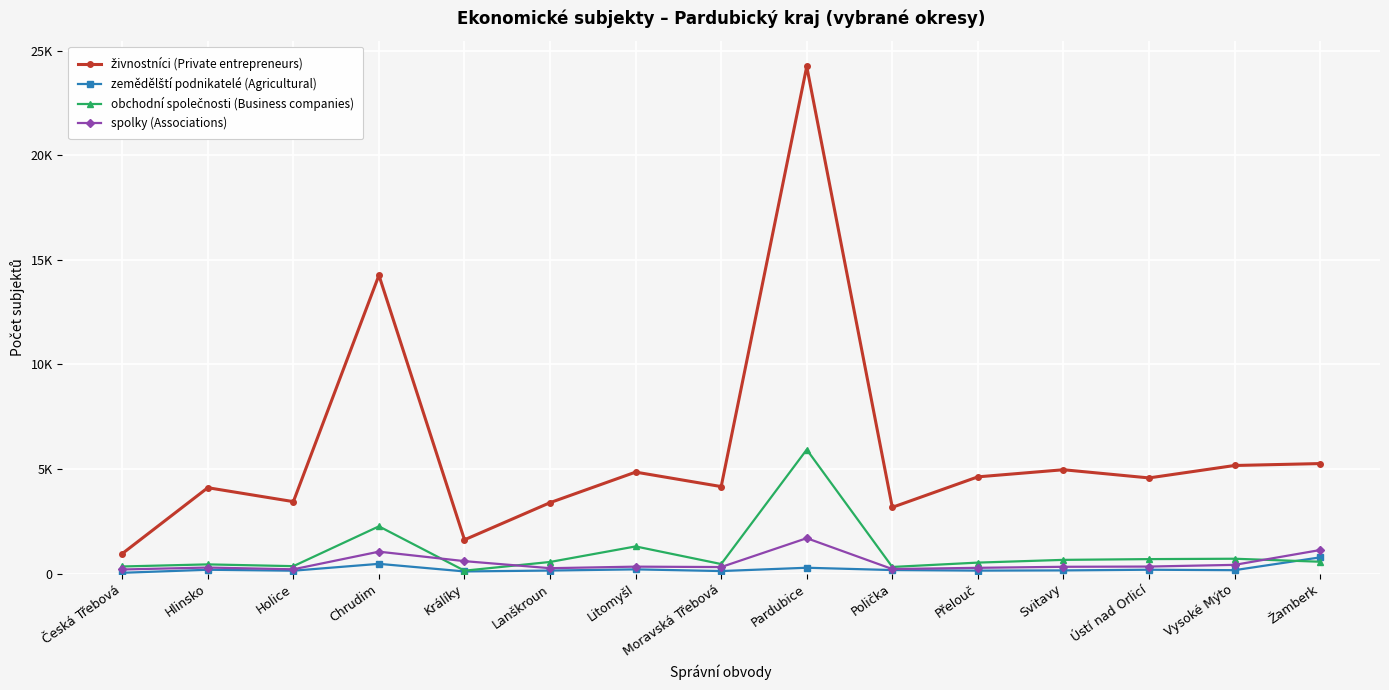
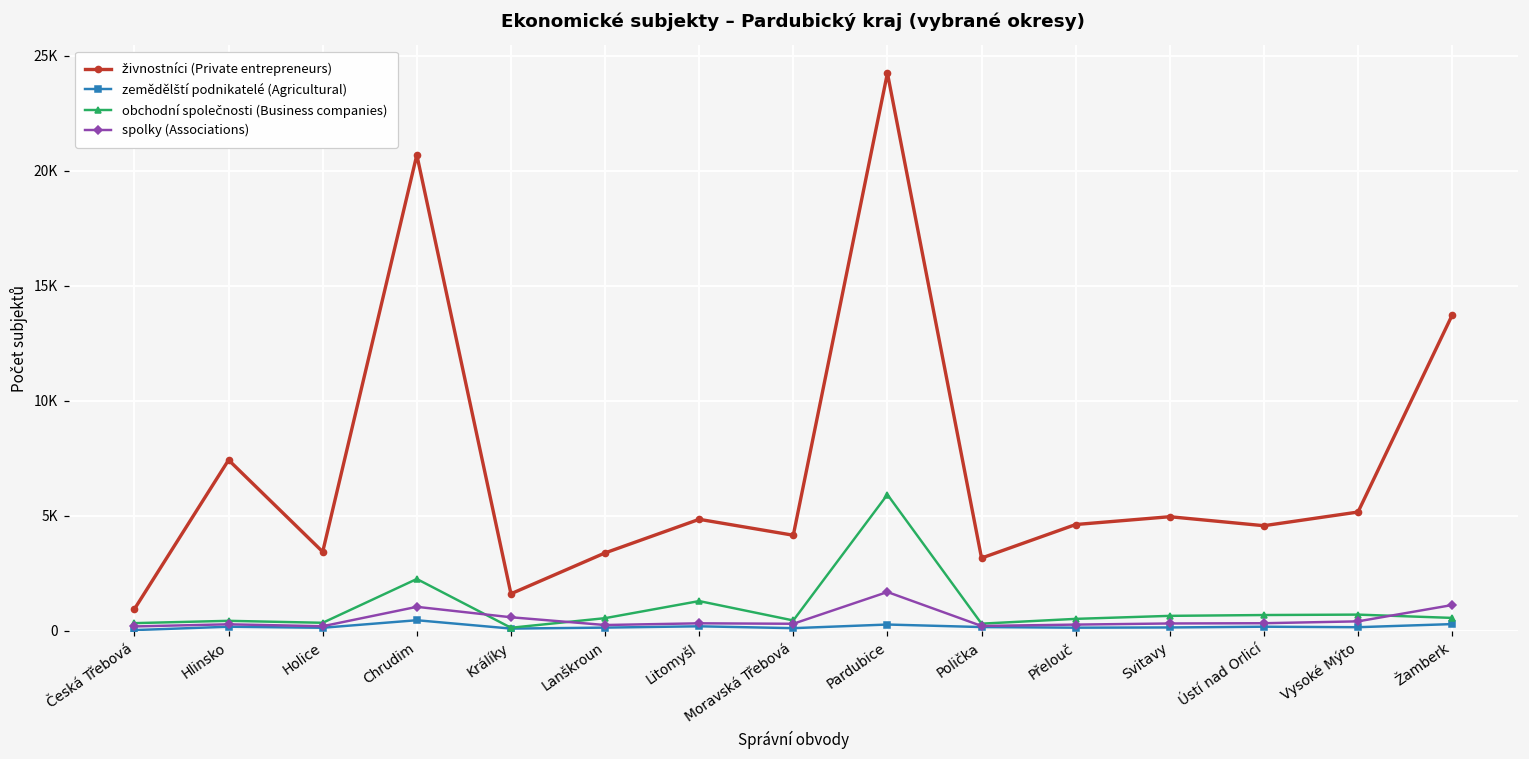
živnostníci (Private entrepreneurs), Hlinsko: 4100 -> 7400
živnostníci (Private entrepreneurs), Chrudim: 14300 -> 20700
živnostníci (Private entrepreneurs), Žamberk: 5300 -> 13700
zemědělští podnikatelé (Agricultural), Žamberk: 800 -> 300
